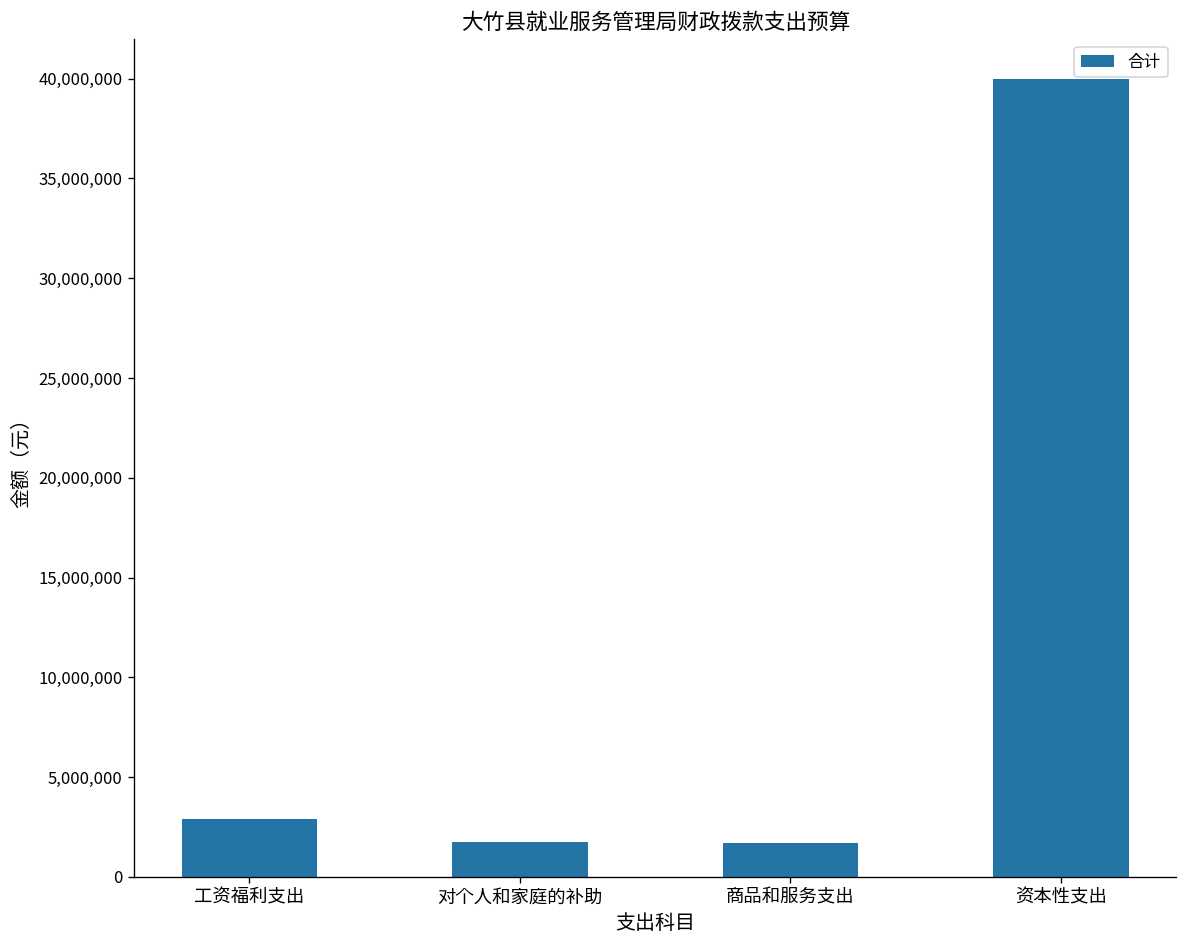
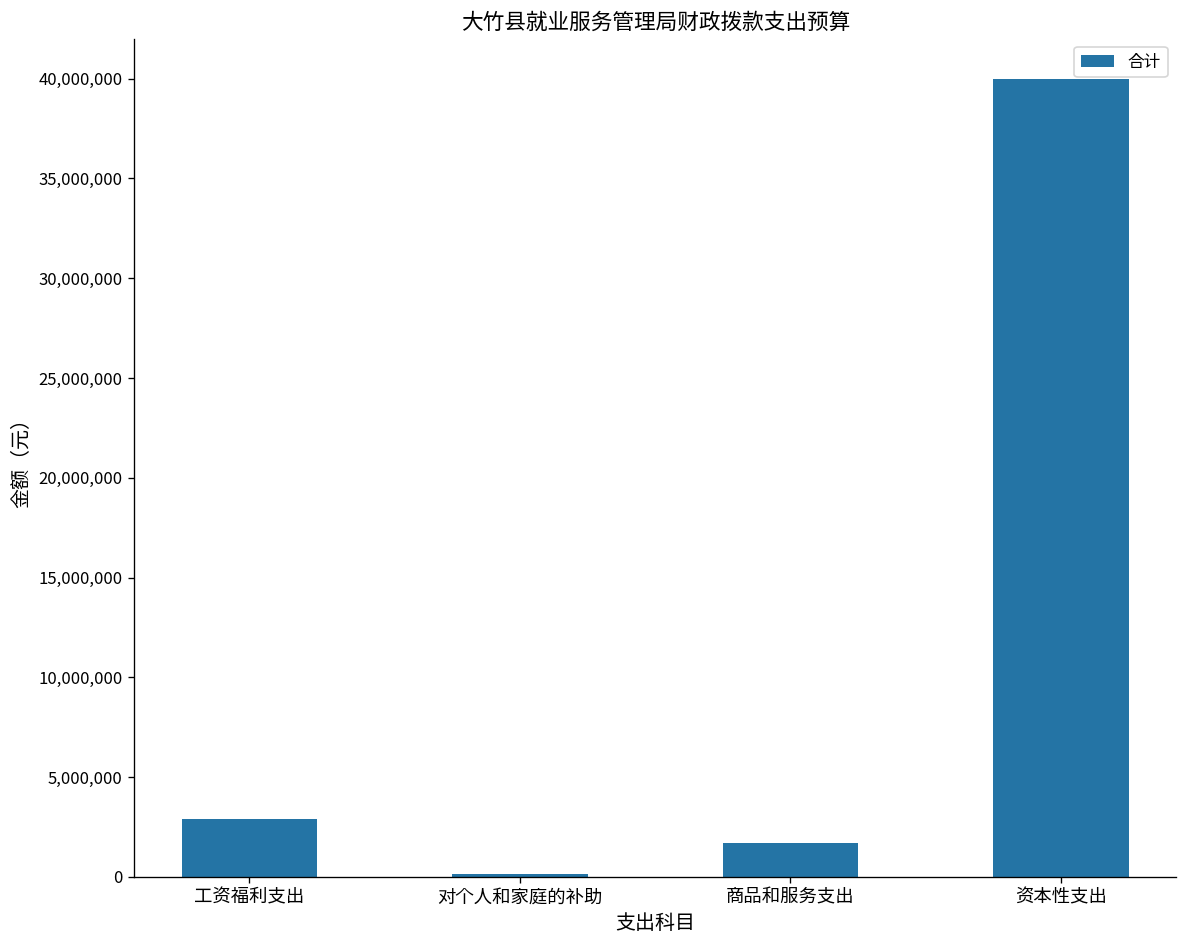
对个人和家庭的补助: 1,700,000 -> 100,000
